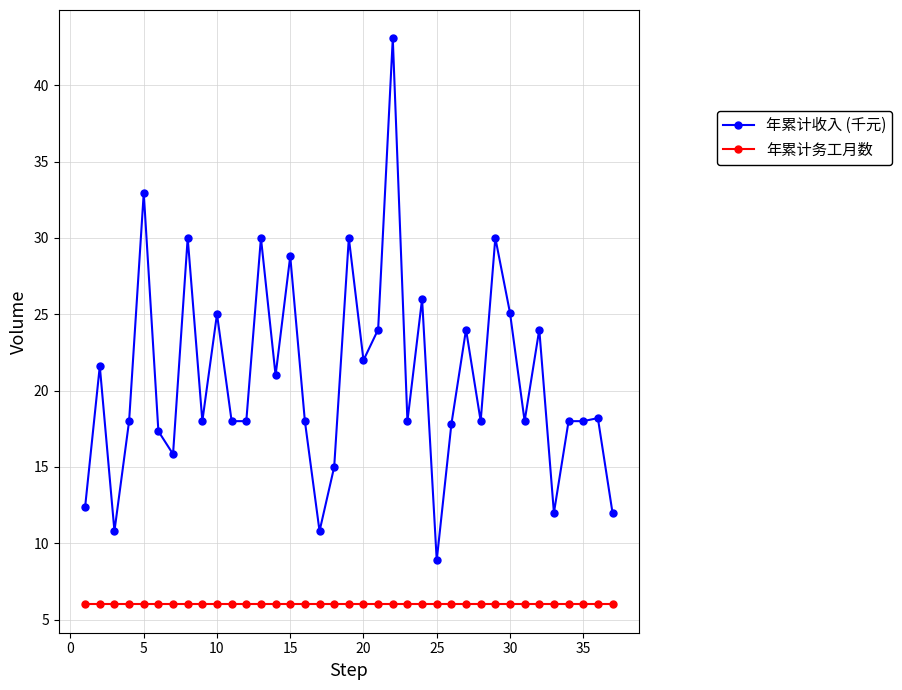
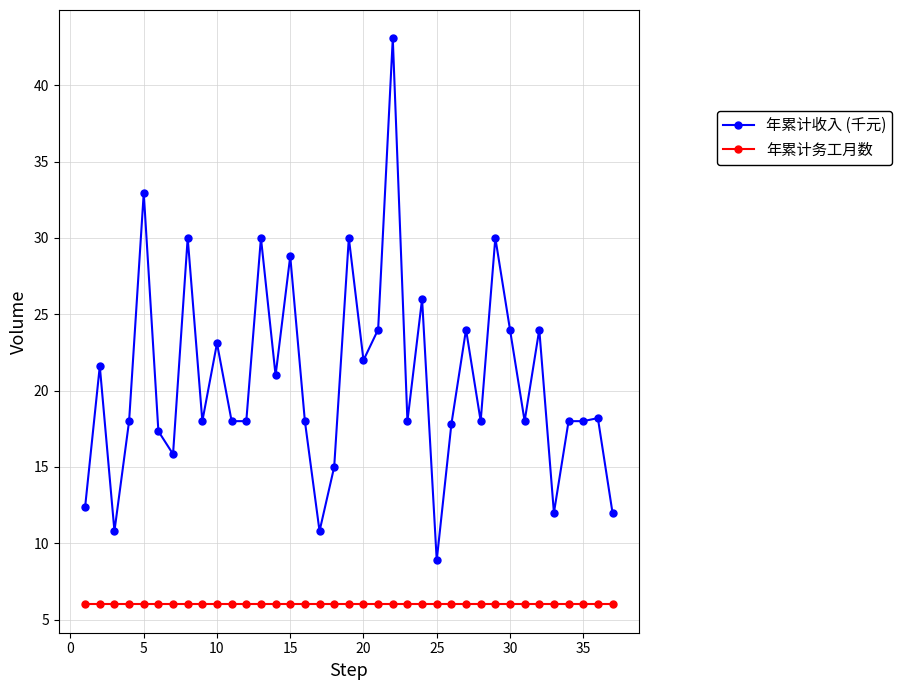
年累计收入 (千元), 10: 25.0 -> 23.1
年累计收入 (千元), 30: 25.1 -> 24.0
